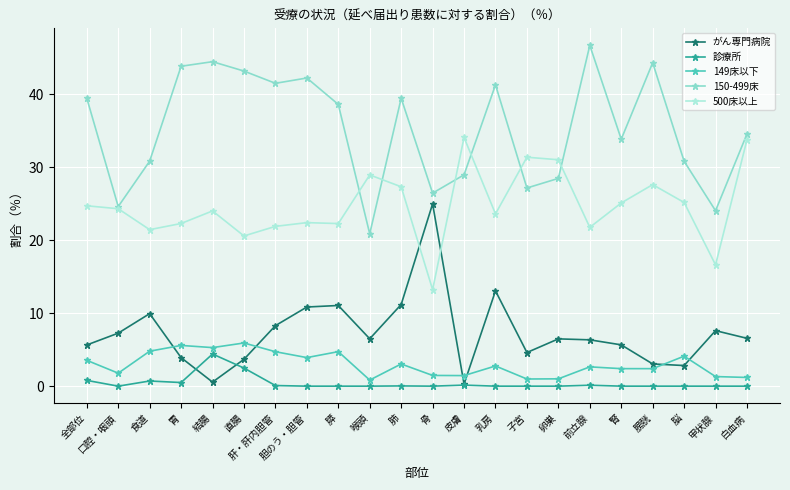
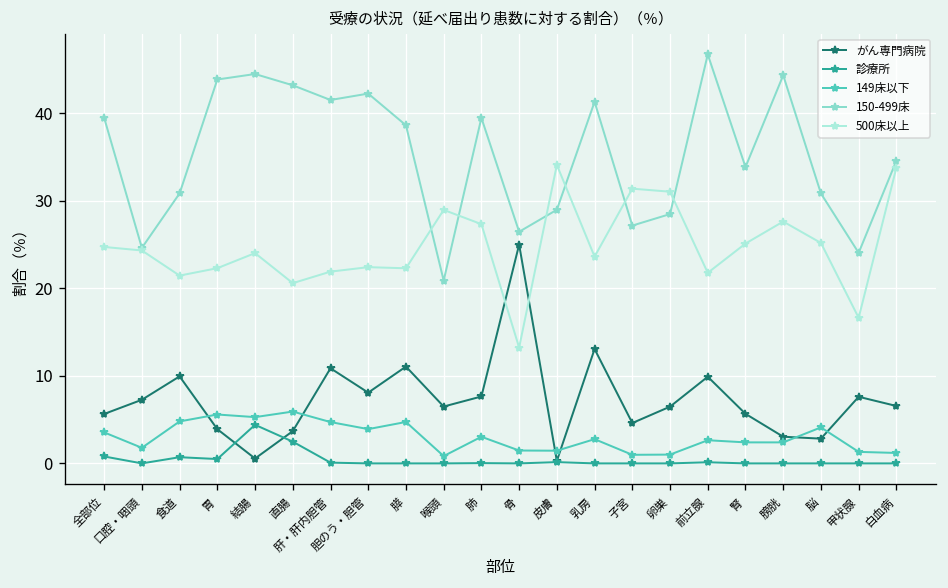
がん専門病院, 肝・肝内胆管: 8 -> 11
がん専門病院, 胆のう・胆管: 11 -> 8
がん専門病院, 肺: 11 -> 8
がん専門病院, 前立腺: 6 -> 10
